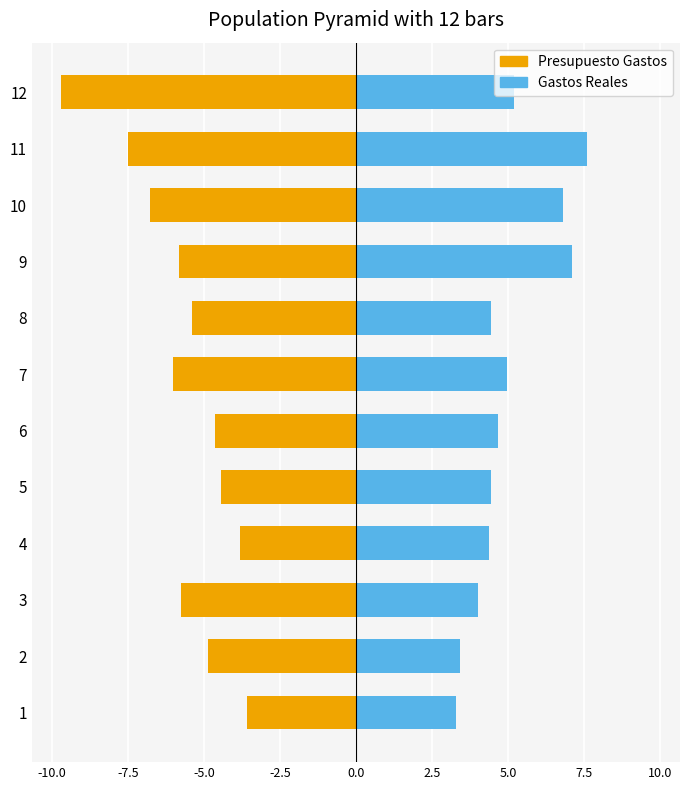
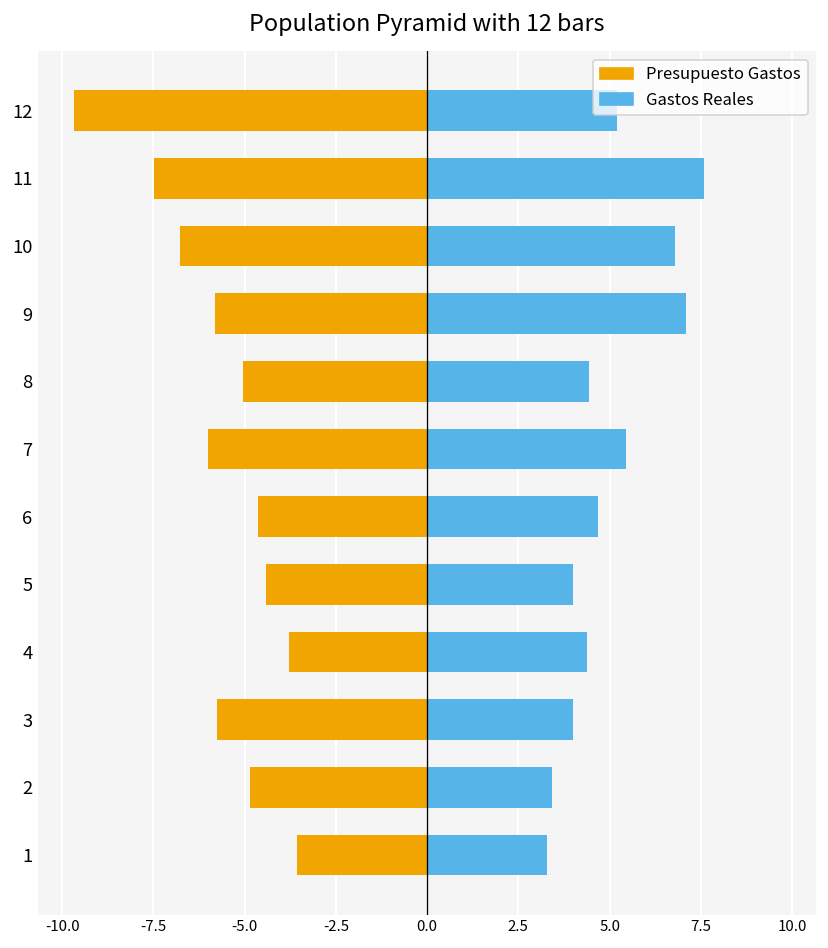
Presupuesto Gastos, 8: -5.4 -> -5.0
Gastos Reales, 7: 5.0 -> 5.5
Gastos Reales, 5: 4.5 -> 4.0
